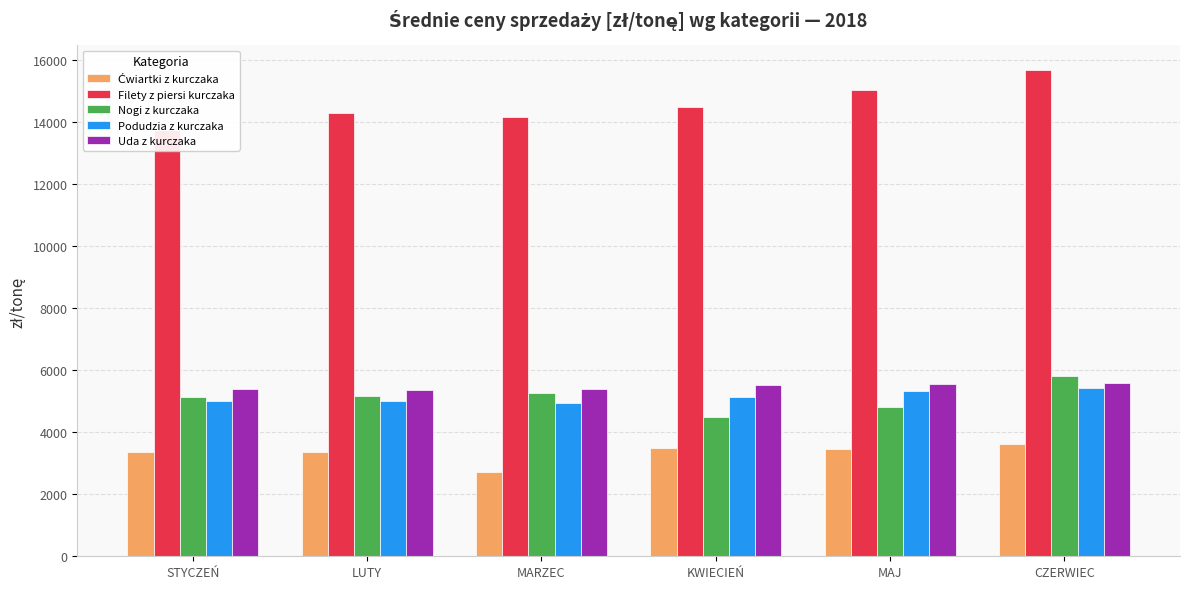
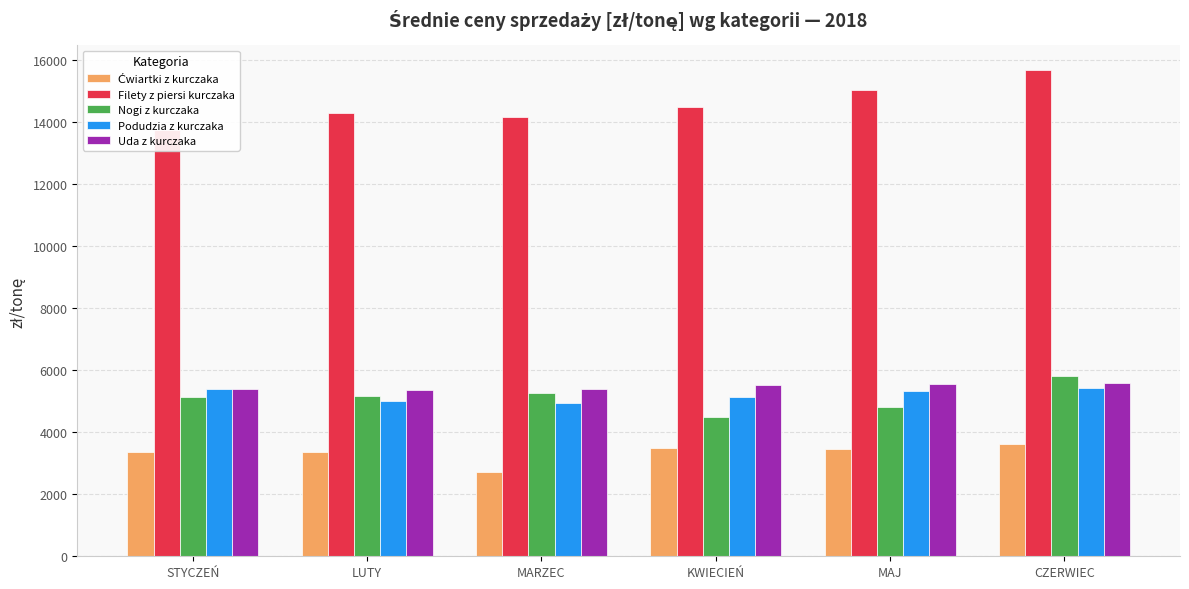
Podudzia z kurczaka, STYCZEŃ: 5000 -> 5400
